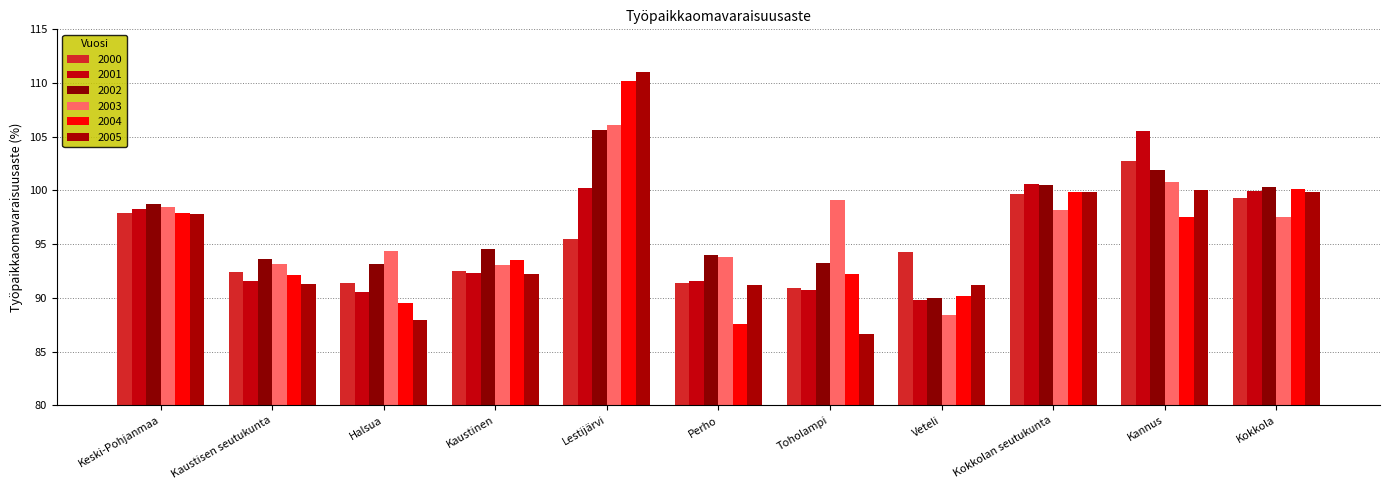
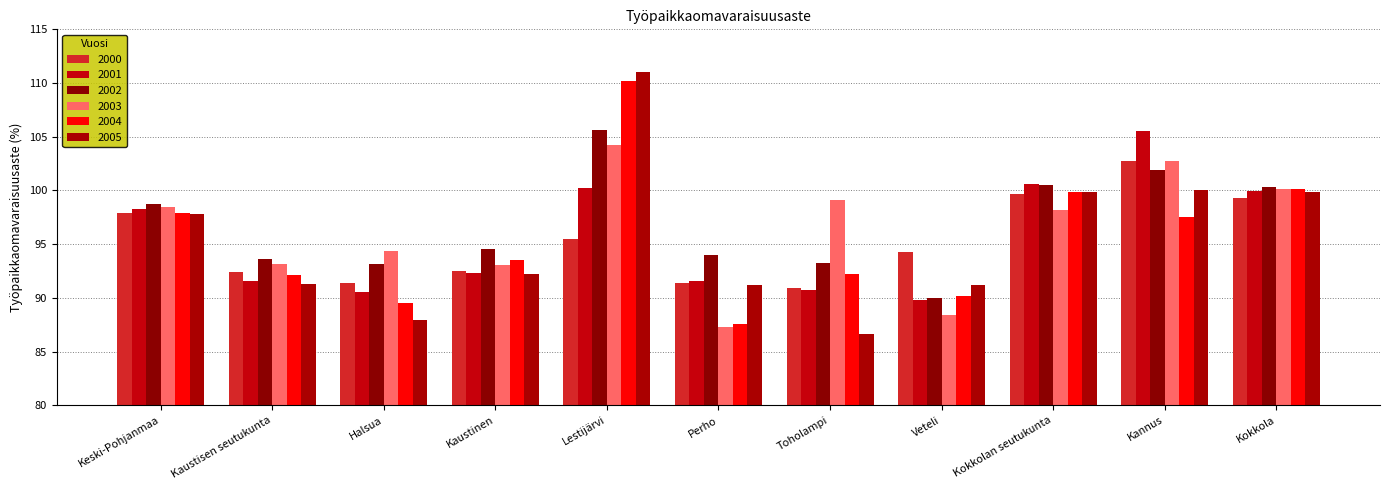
2003, Lestijärvi: 106.1 -> 104.3
2003, Perho: 93.8 -> 87.3
2003, Kannus: 100.8 -> 102.8
2003, Kokkola: 97.6 -> 100.2
